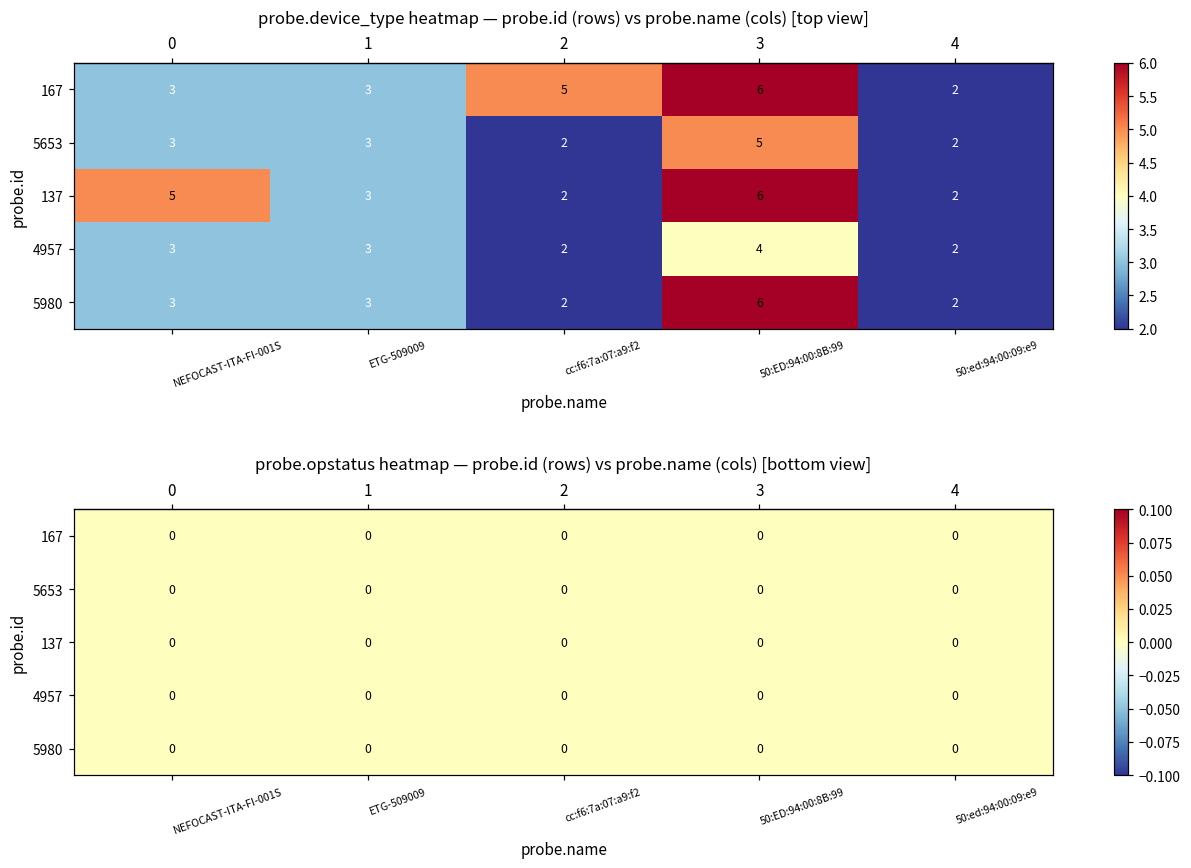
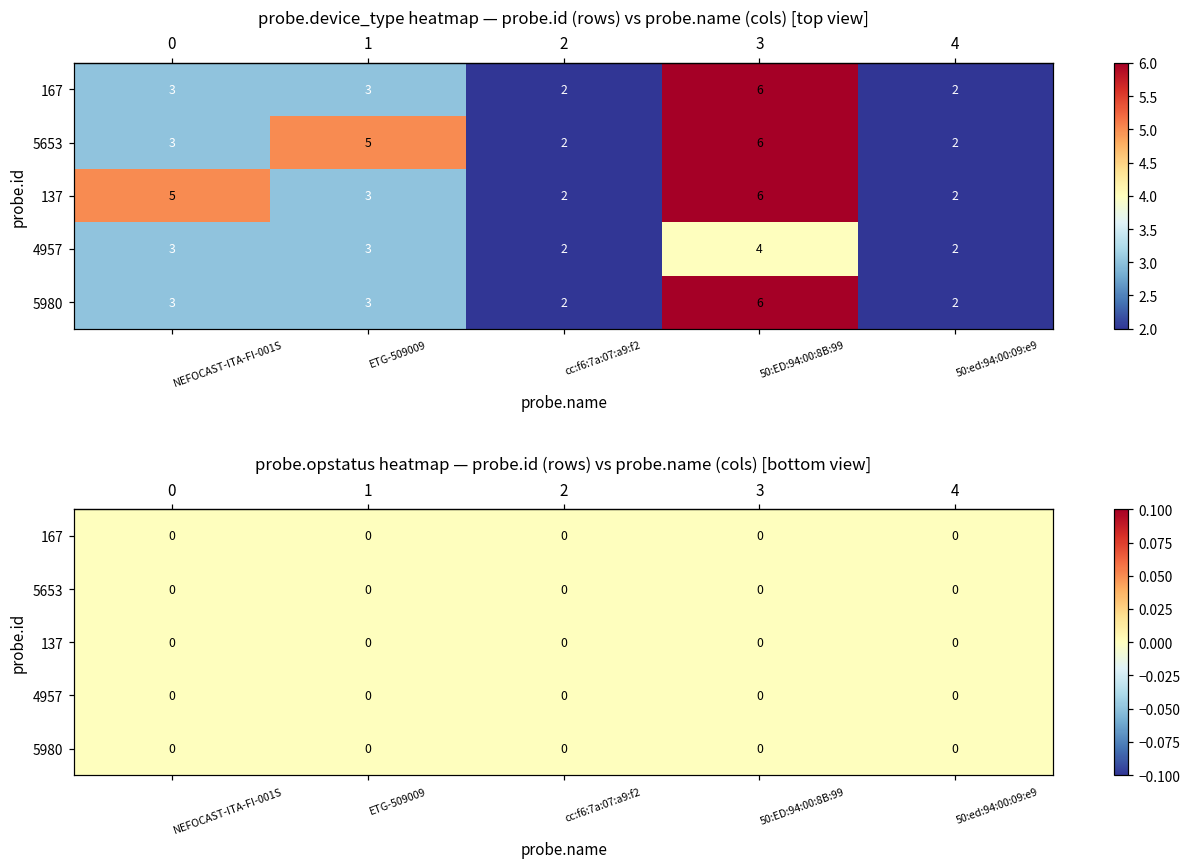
probe.device_type heatmap — probe.id (rows) vs probe.name (cols) [top view], 167, cc:f6:7a:07:a9:f2: 5 -> 2
probe.device_type heatmap — probe.id (rows) vs probe.name (cols) [top view], 5653, ETG-509009: 3 -> 5
probe.device_type heatmap — probe.id (rows) vs probe.name (cols) [top view], 5653, 50:ED:94:00:8B:99: 5 -> 6
